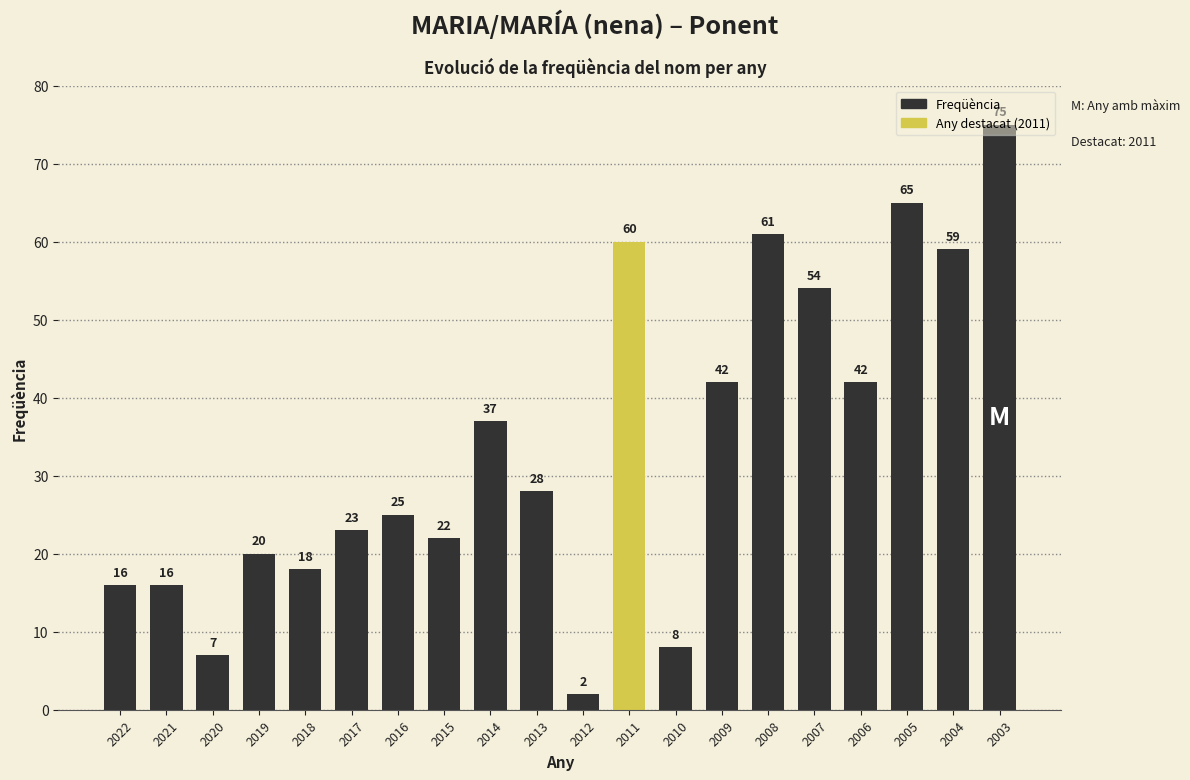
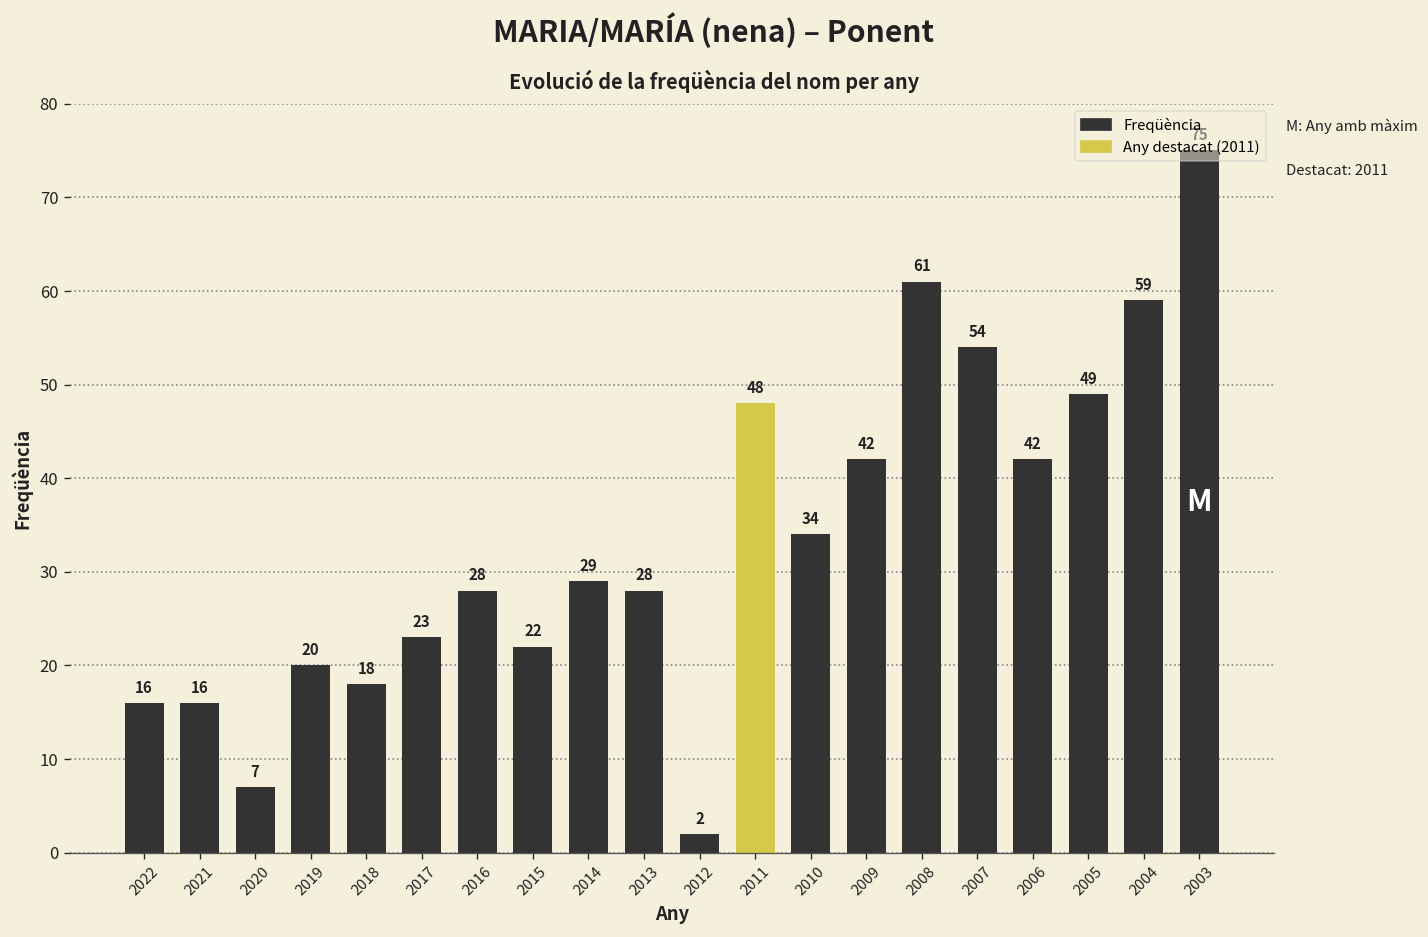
2016: 25 -> 28
2014: 37 -> 29
2011: 60 -> 48
2010: 8 -> 34
2005: 65 -> 49
